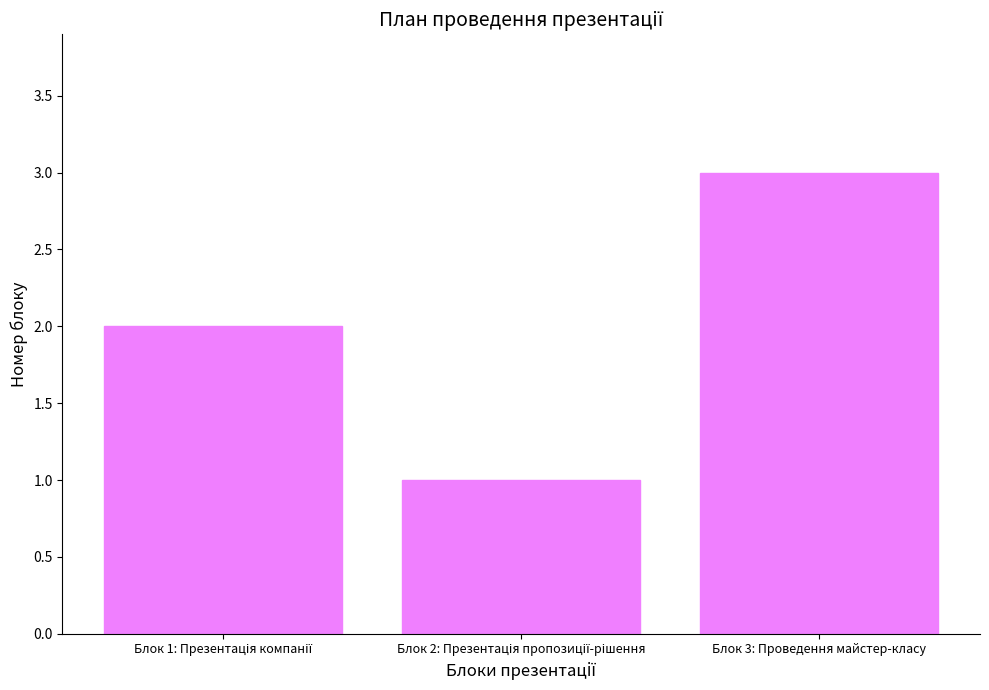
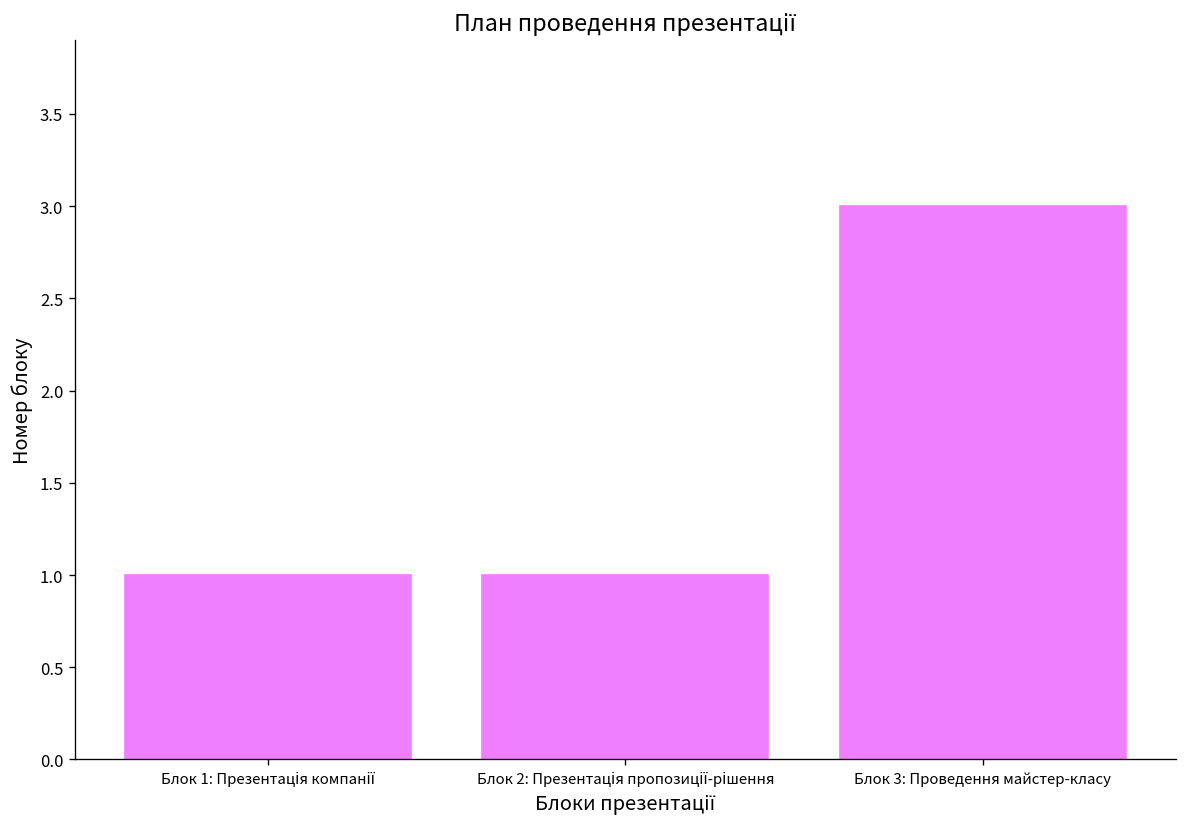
Блок 1: Презентація компанії: 2 -> 1
